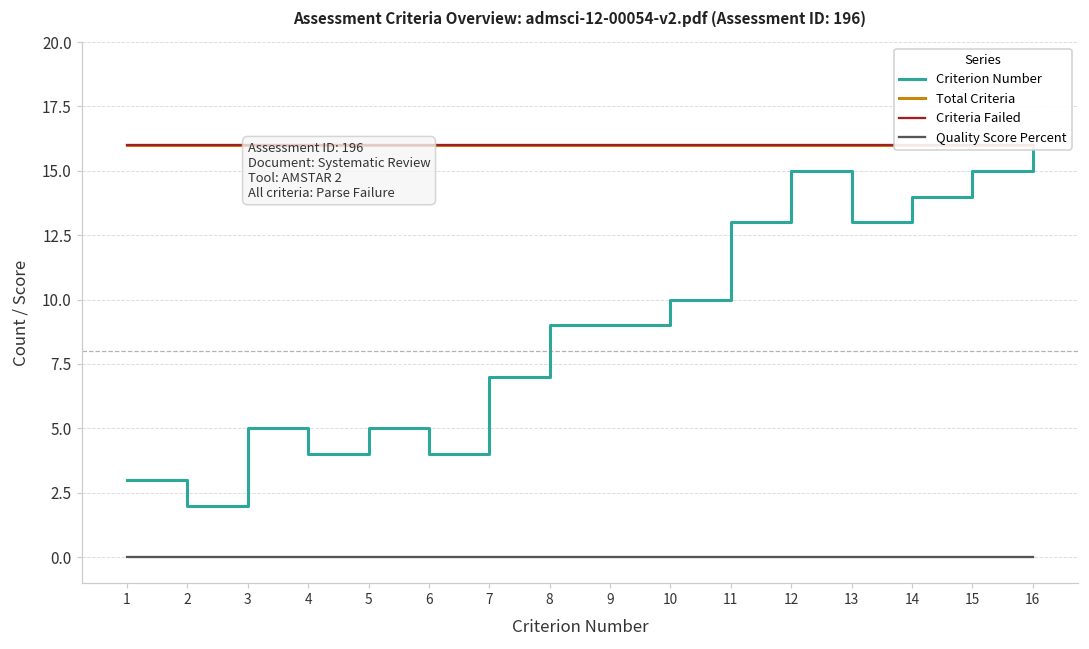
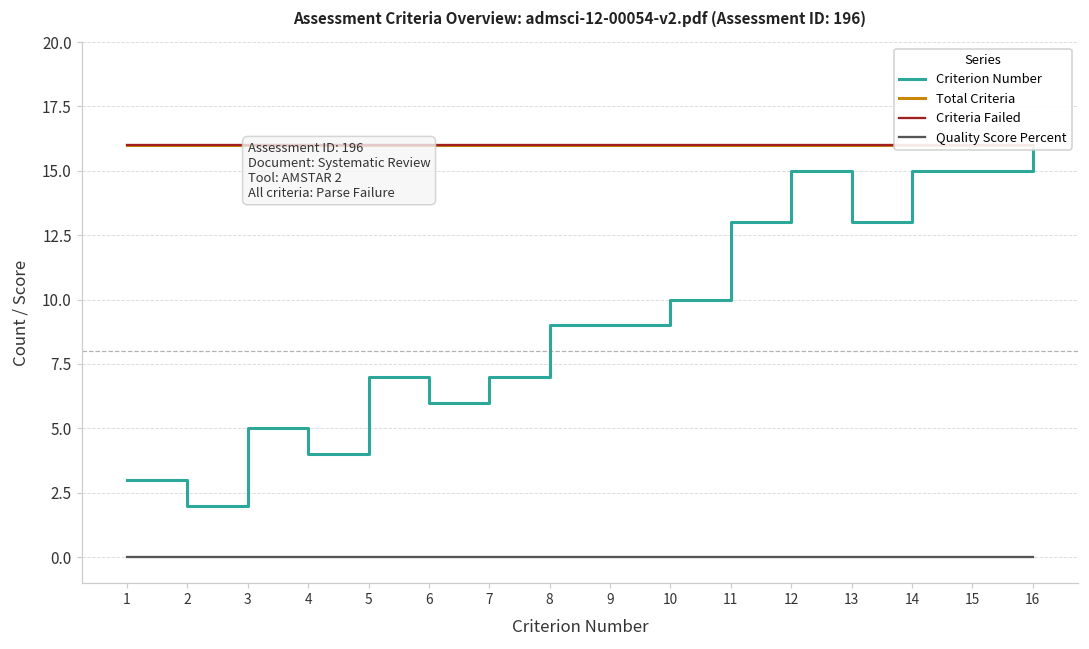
Criterion Number, 5: 5 -> 7
Criterion Number, 6: 4 -> 6
Criterion Number, 14: 14 -> 15
